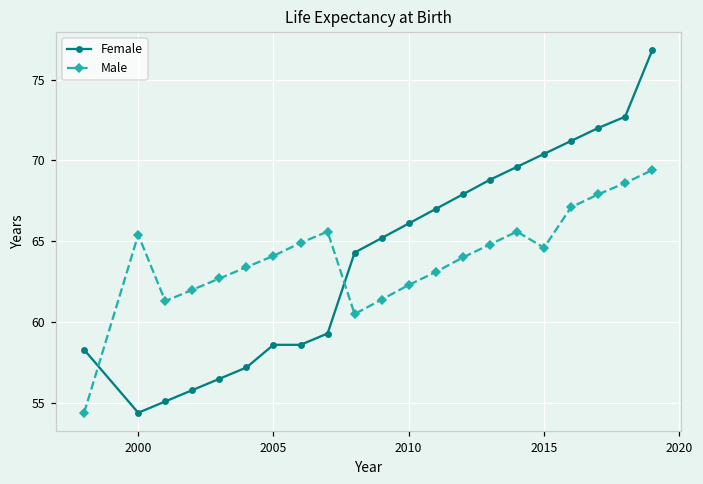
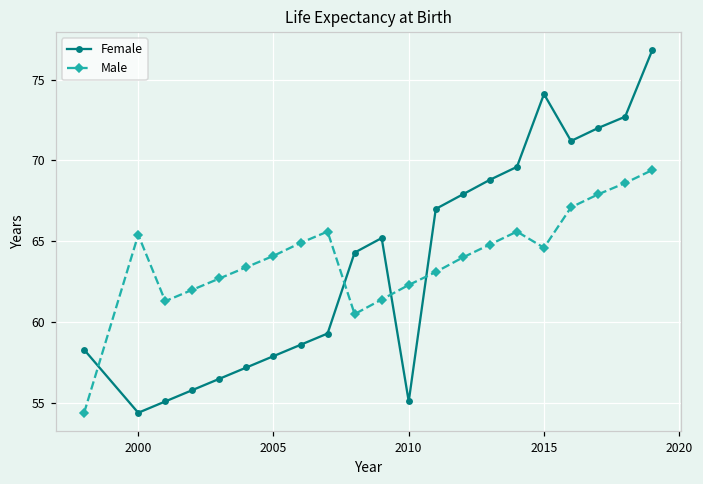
Female, 2005: 58.6 -> 57.9
Female, 2010: 66.1 -> 55.1
Female, 2015: 70.4 -> 74.1
